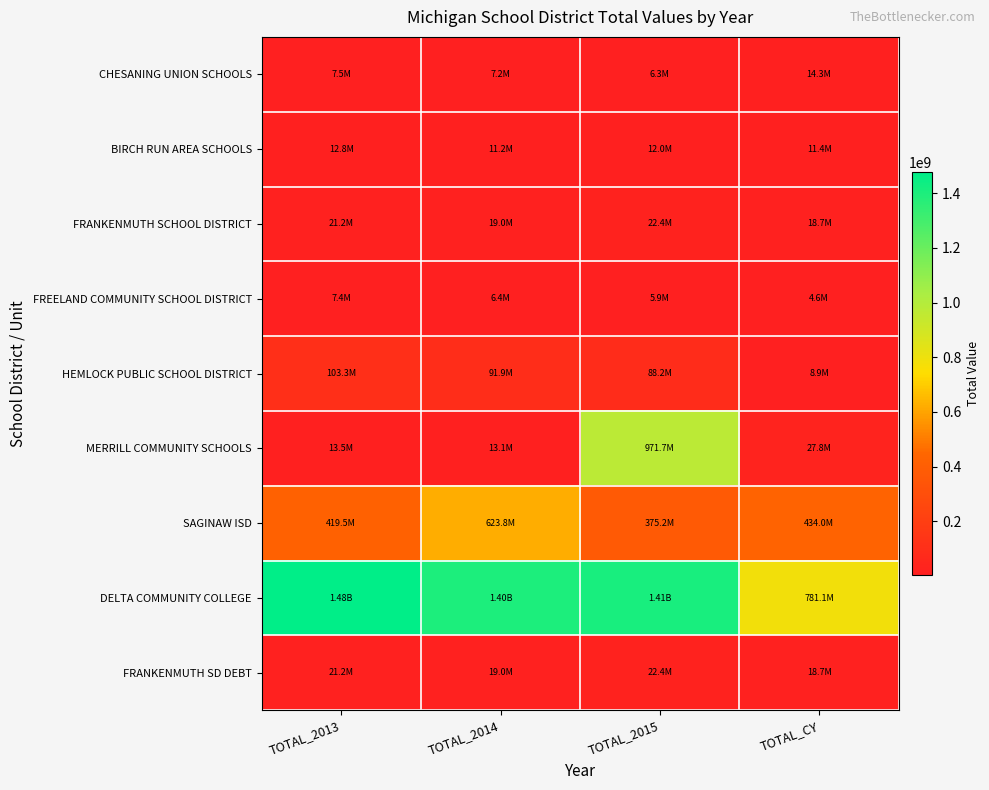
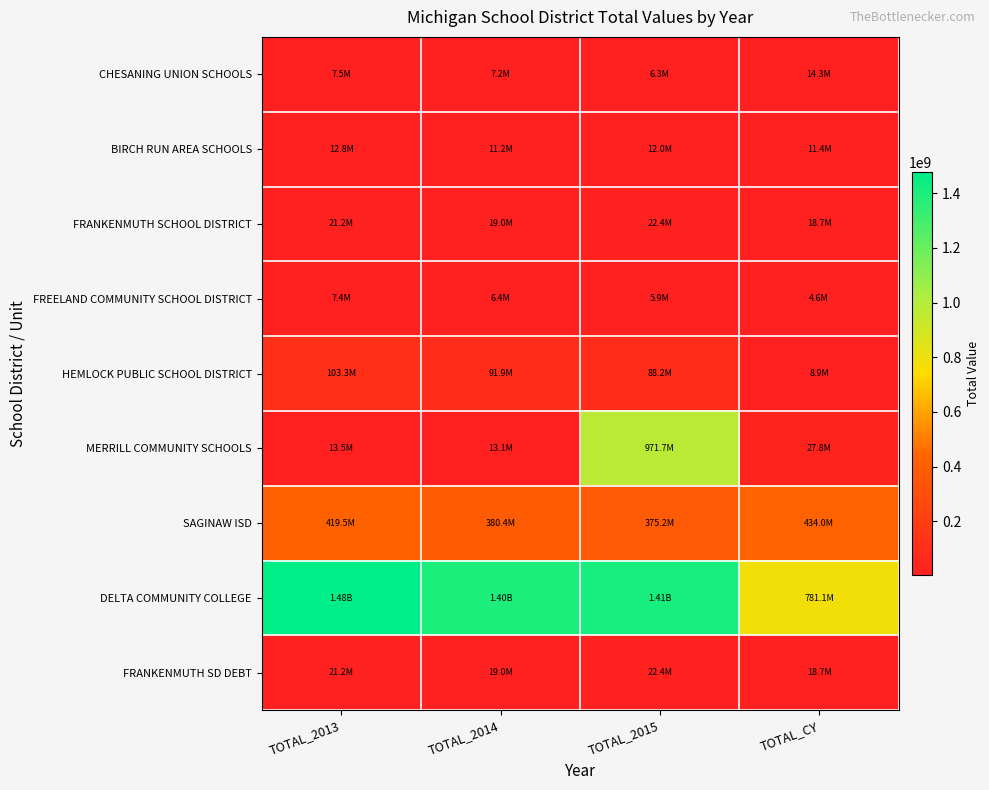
SAGINAW ISD, TOTAL_2014: 623.8M -> 380.4M
